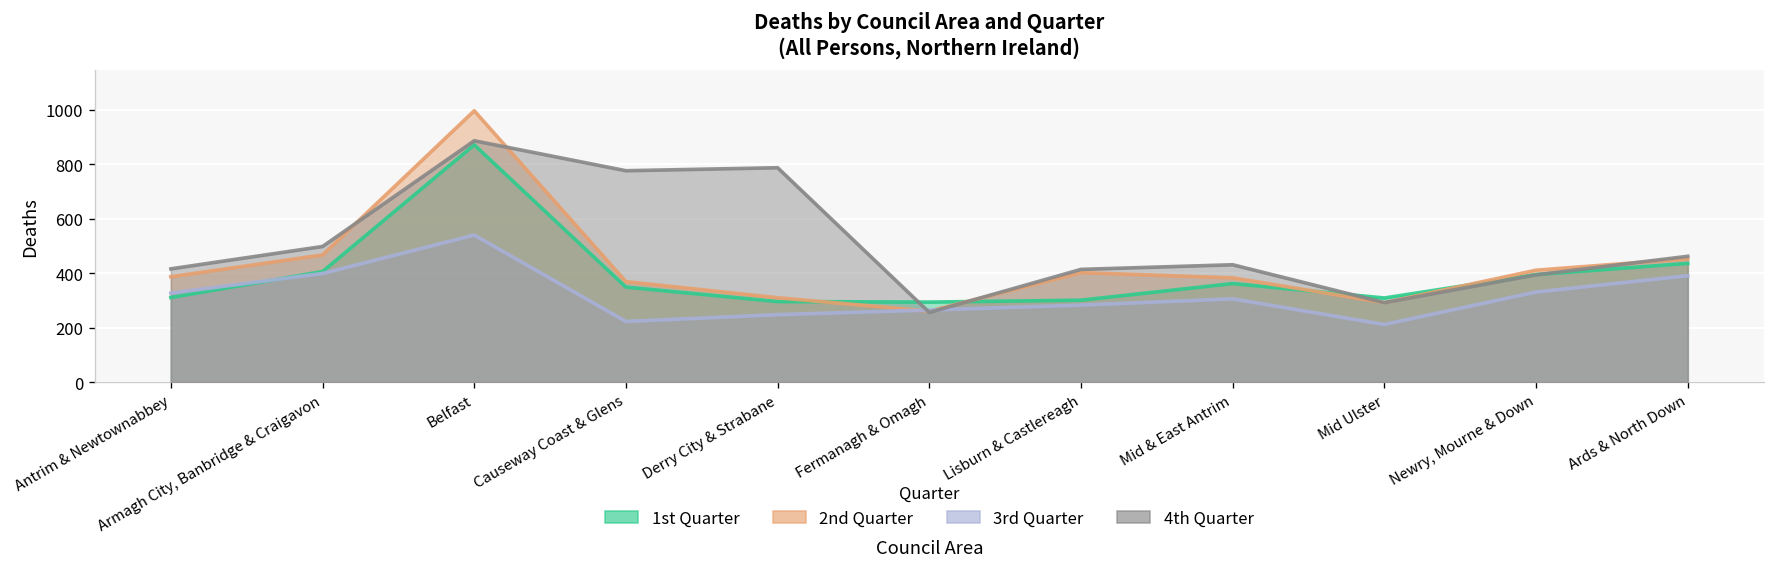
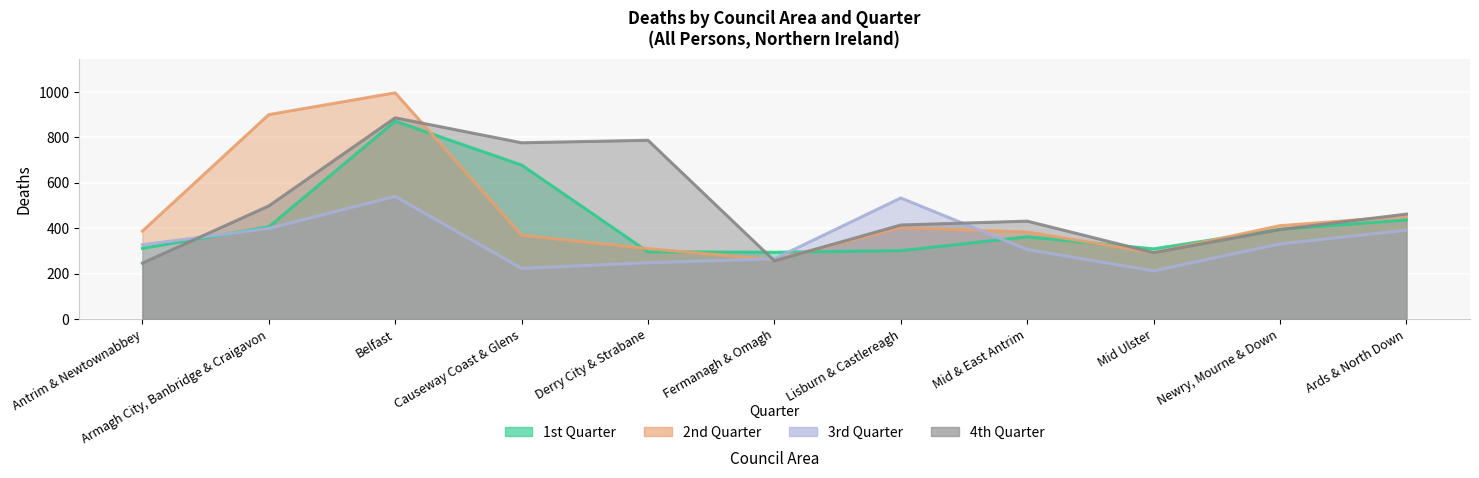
4th Quarter, Antrim & Newtownabbey: 420 -> 250
2nd Quarter, Armagh City, Banbridge & Craigavon: 470 -> 900
1st Quarter, Causeway Coast & Glens: 350 -> 680
3rd Quarter, Lisburn & Castlereagh: 280 -> 530
